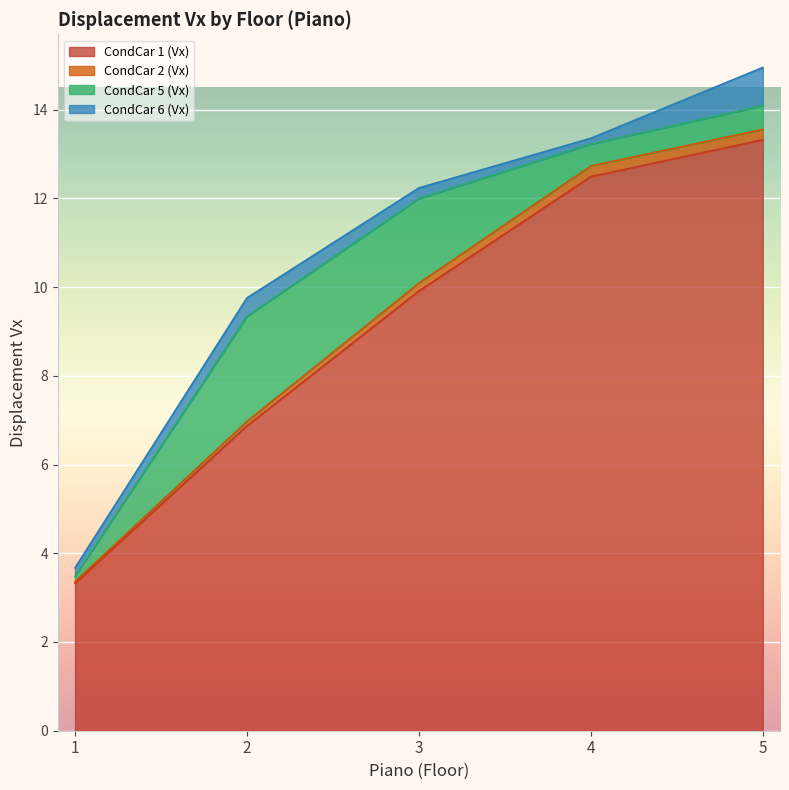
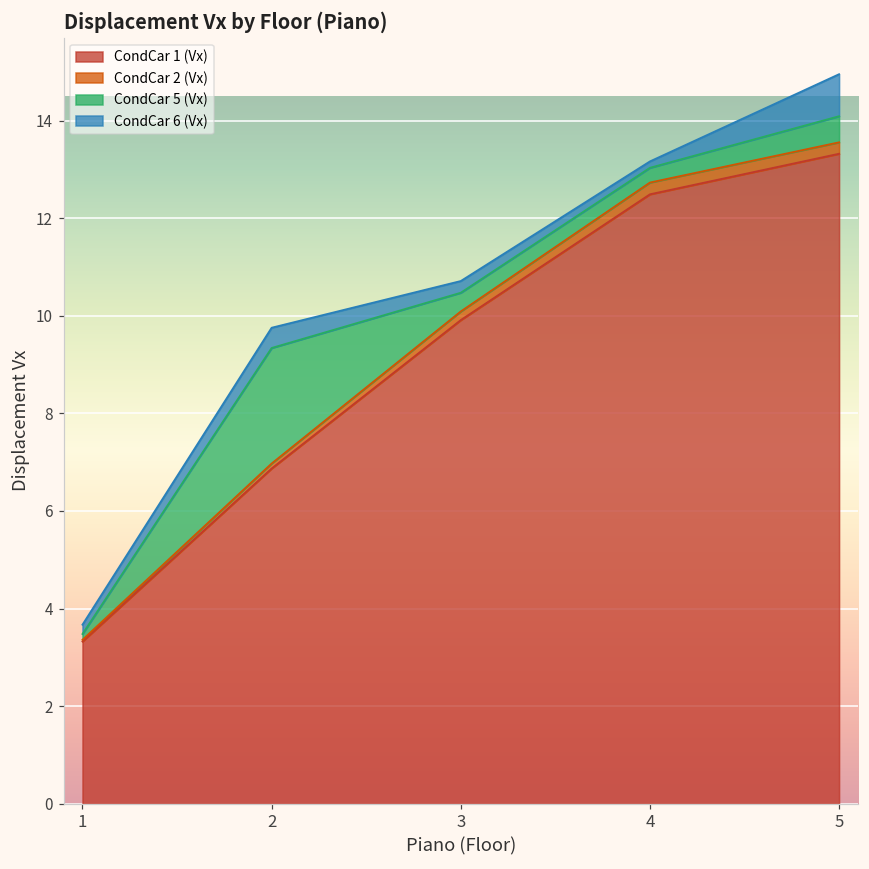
CondCar 5 (Vx), 3: 1.9 -> 0.4
CondCar 5 (Vx), 4: 0.5 -> 0.3
